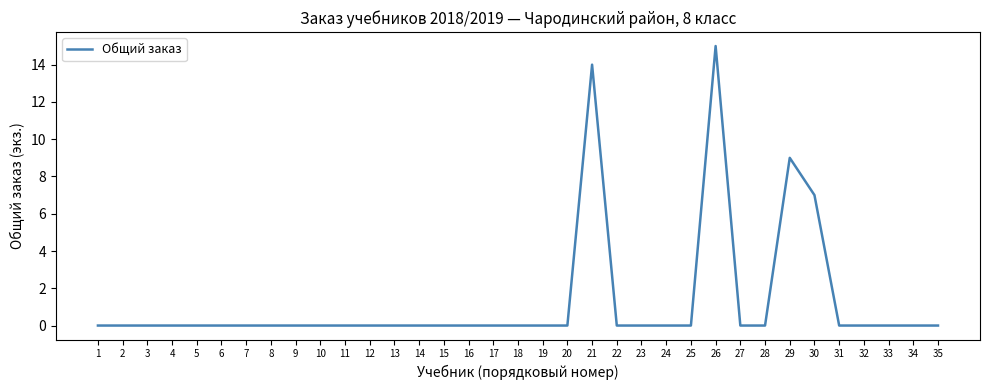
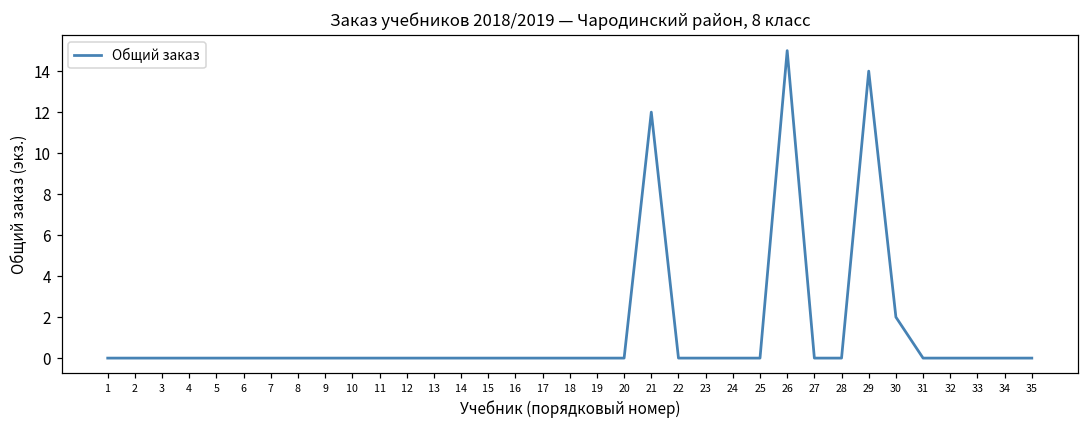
21: 14 -> 12
29: 9 -> 14
30: 7 -> 2
